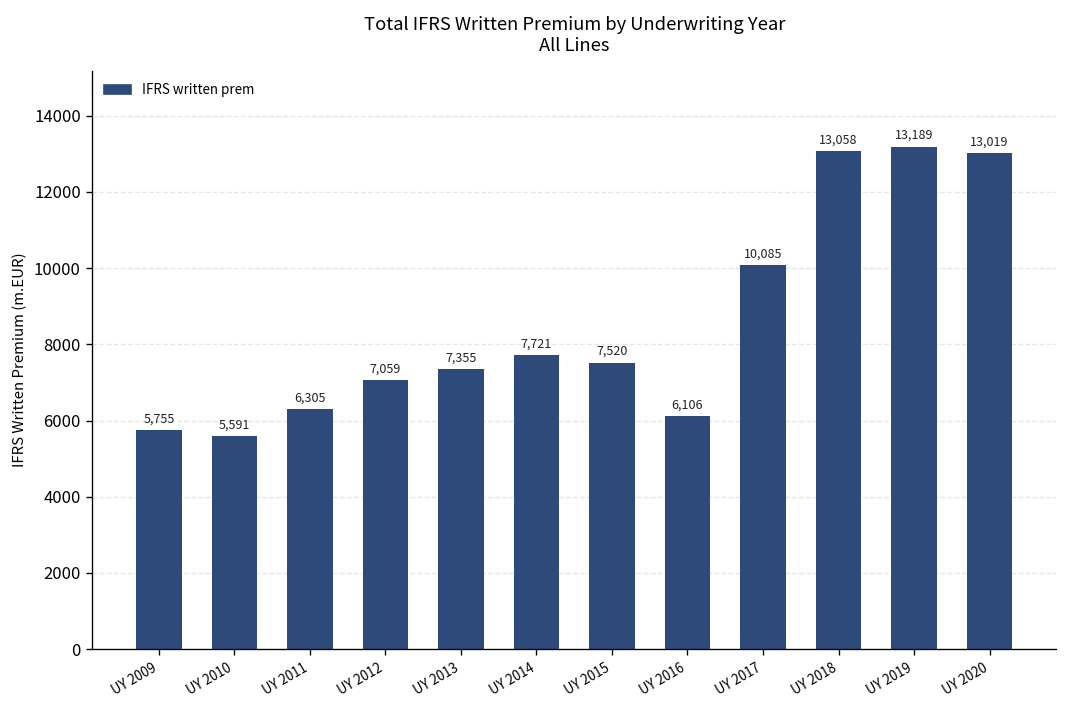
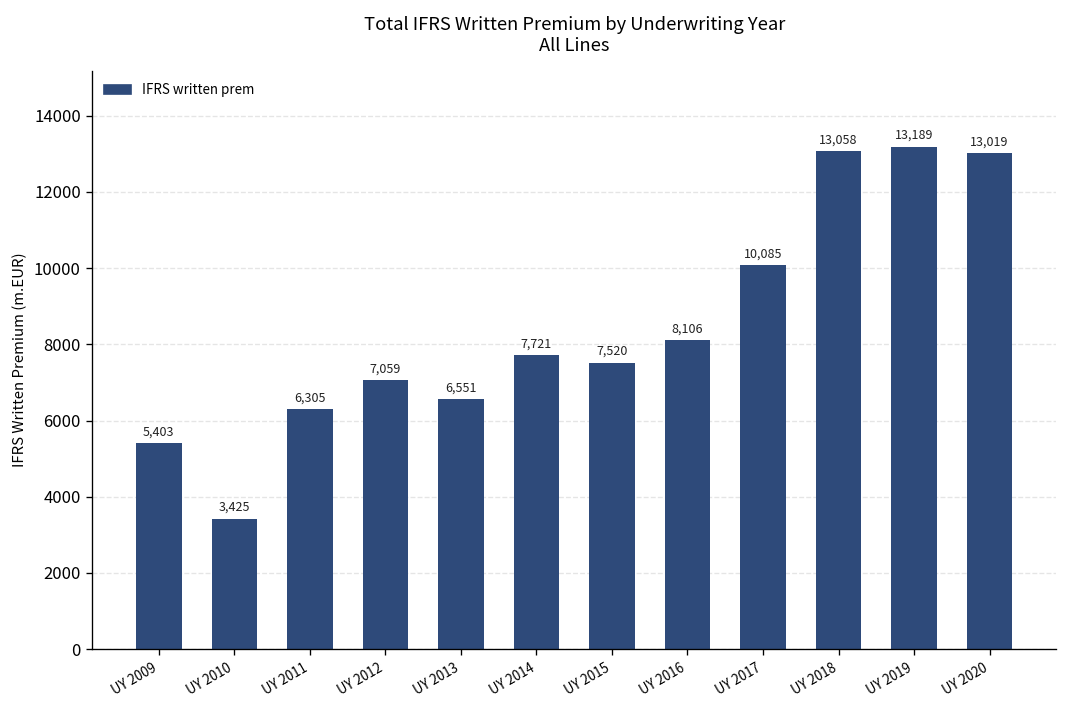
UY 2009: 5,755 -> 5,403
UY 2010: 5,591 -> 3,425
UY 2013: 7,355 -> 6,551
UY 2016: 6,106 -> 8,106
